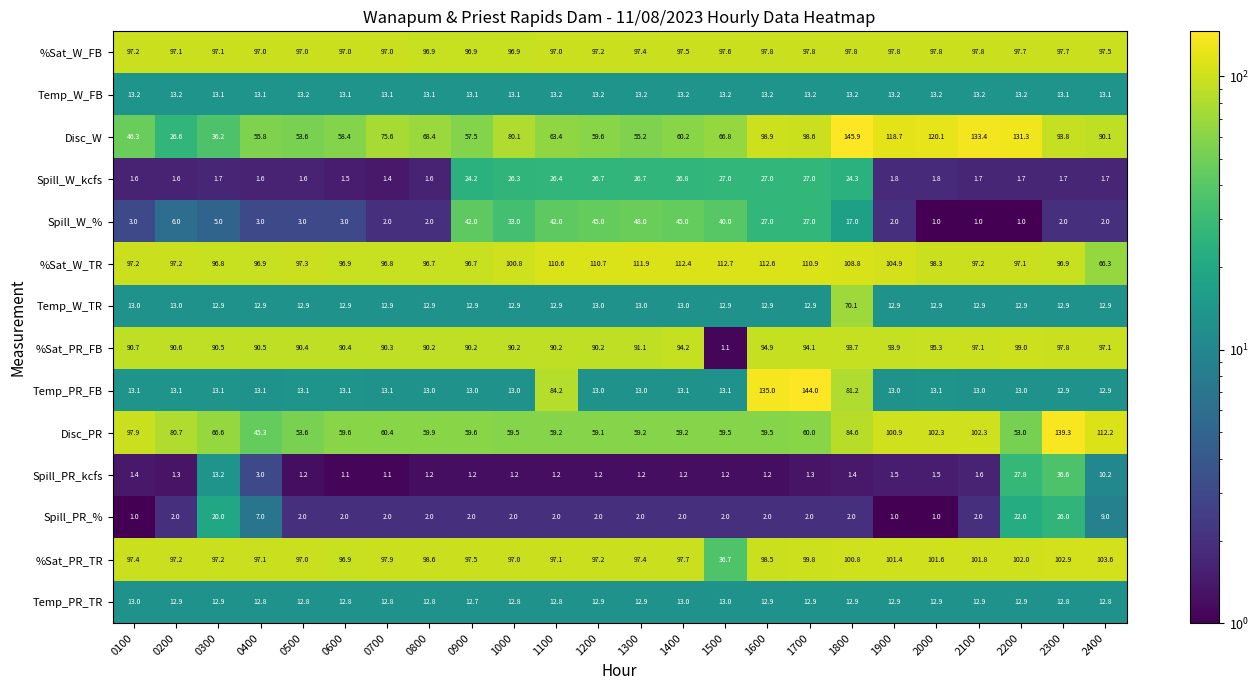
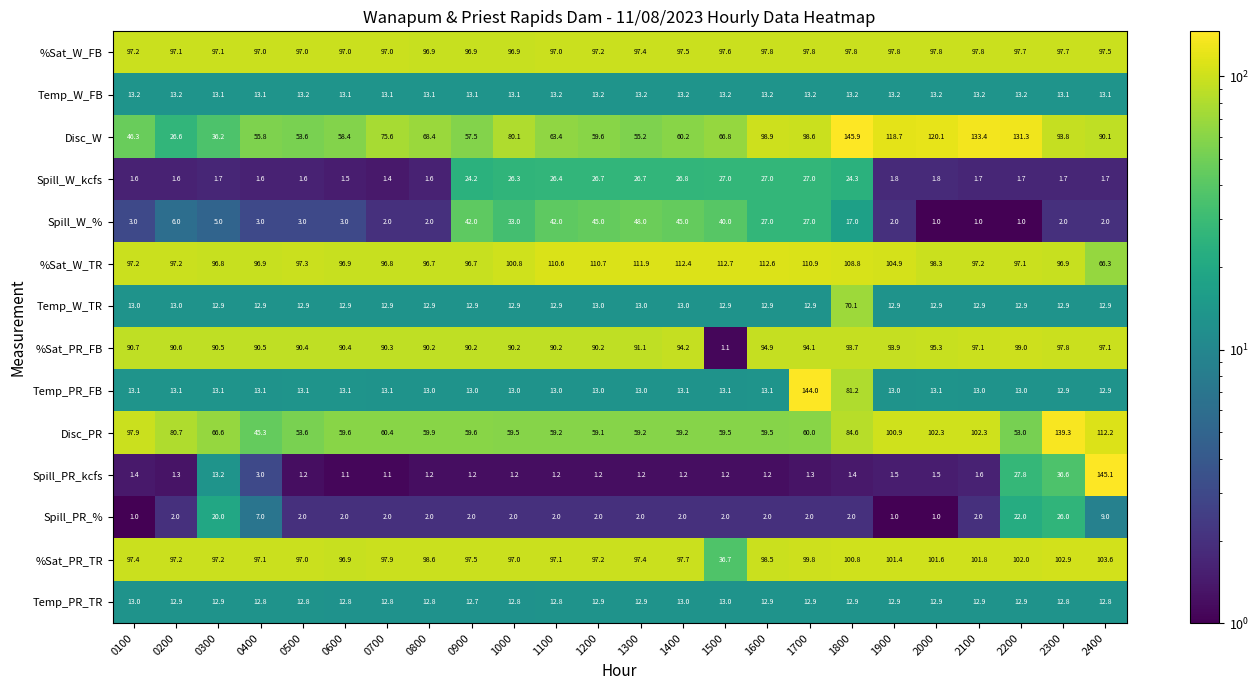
Temp_PR_FB, 1100: 84.2 -> 13.0
Temp_PR_FB, 1600: 135.0 -> 13.1
Spill_PR_kcfs, 2400: 10.2 -> 145.1
